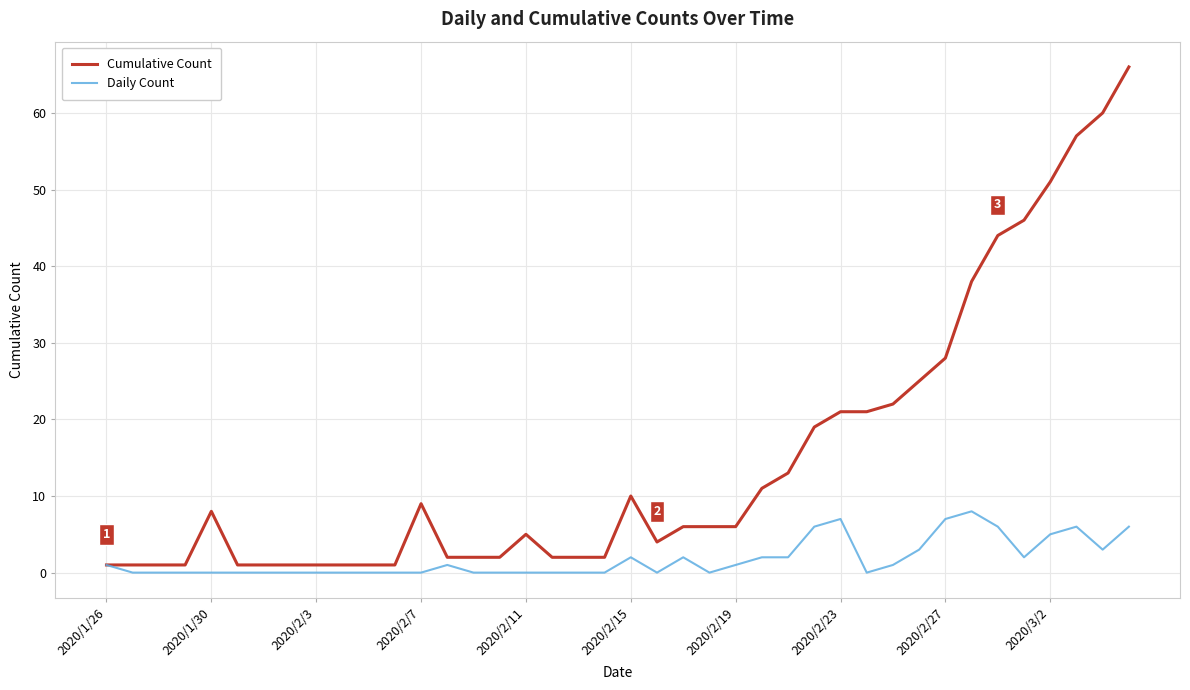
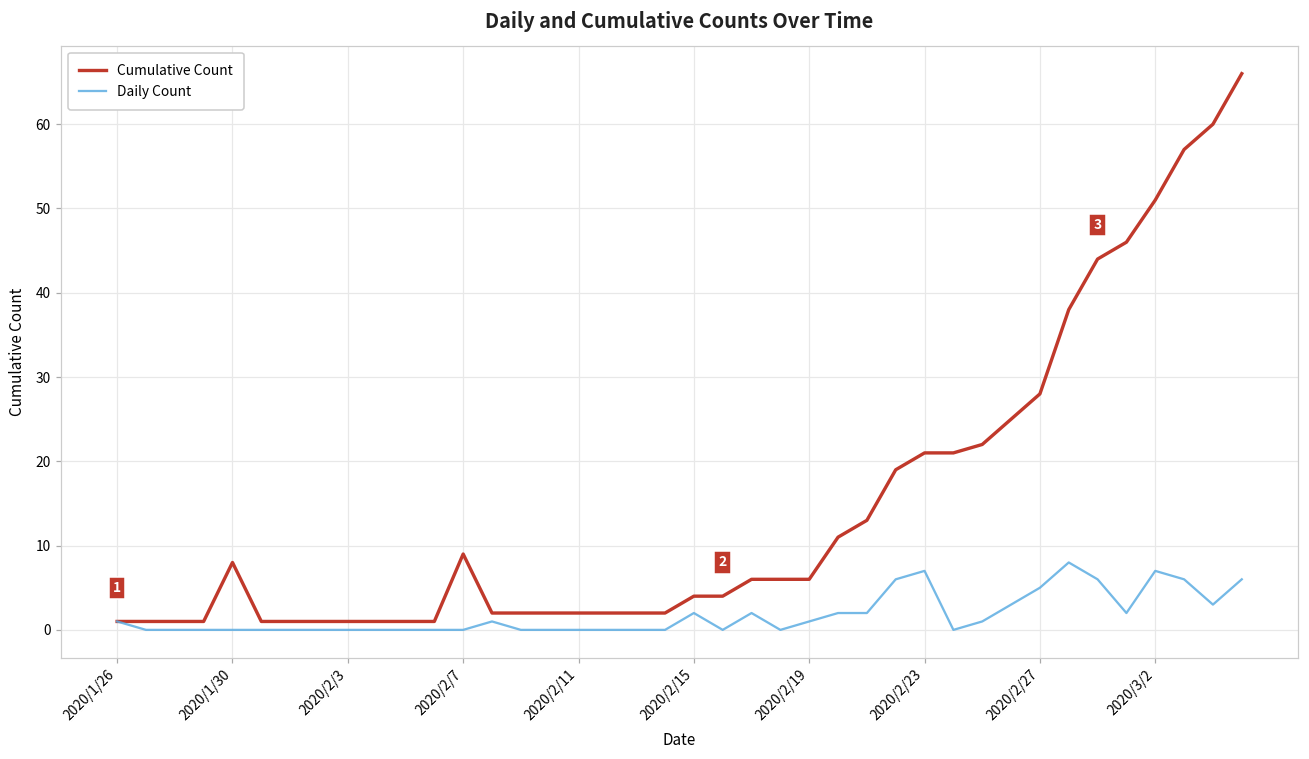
Cumulative Count, 2020/2/11: 5 -> 2
Cumulative Count, 2020/2/15: 10 -> 4
Daily Count, 2020/2/27: 7 -> 5
Daily Count, 2020/3/2: 5 -> 7
